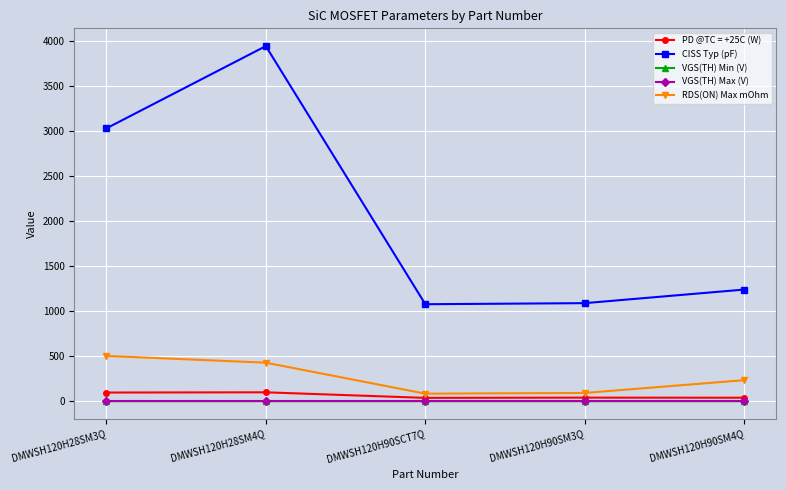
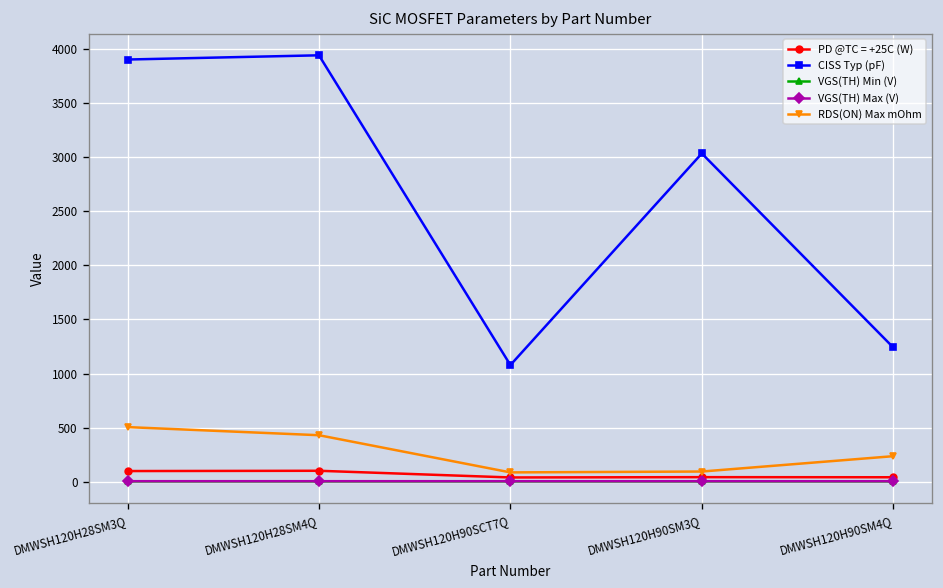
CISS Typ (pF), DMWSH120H28SM3Q: 3000 -> 3900
CISS Typ (pF), DMWSH120H90SM3Q: 1100 -> 3000
